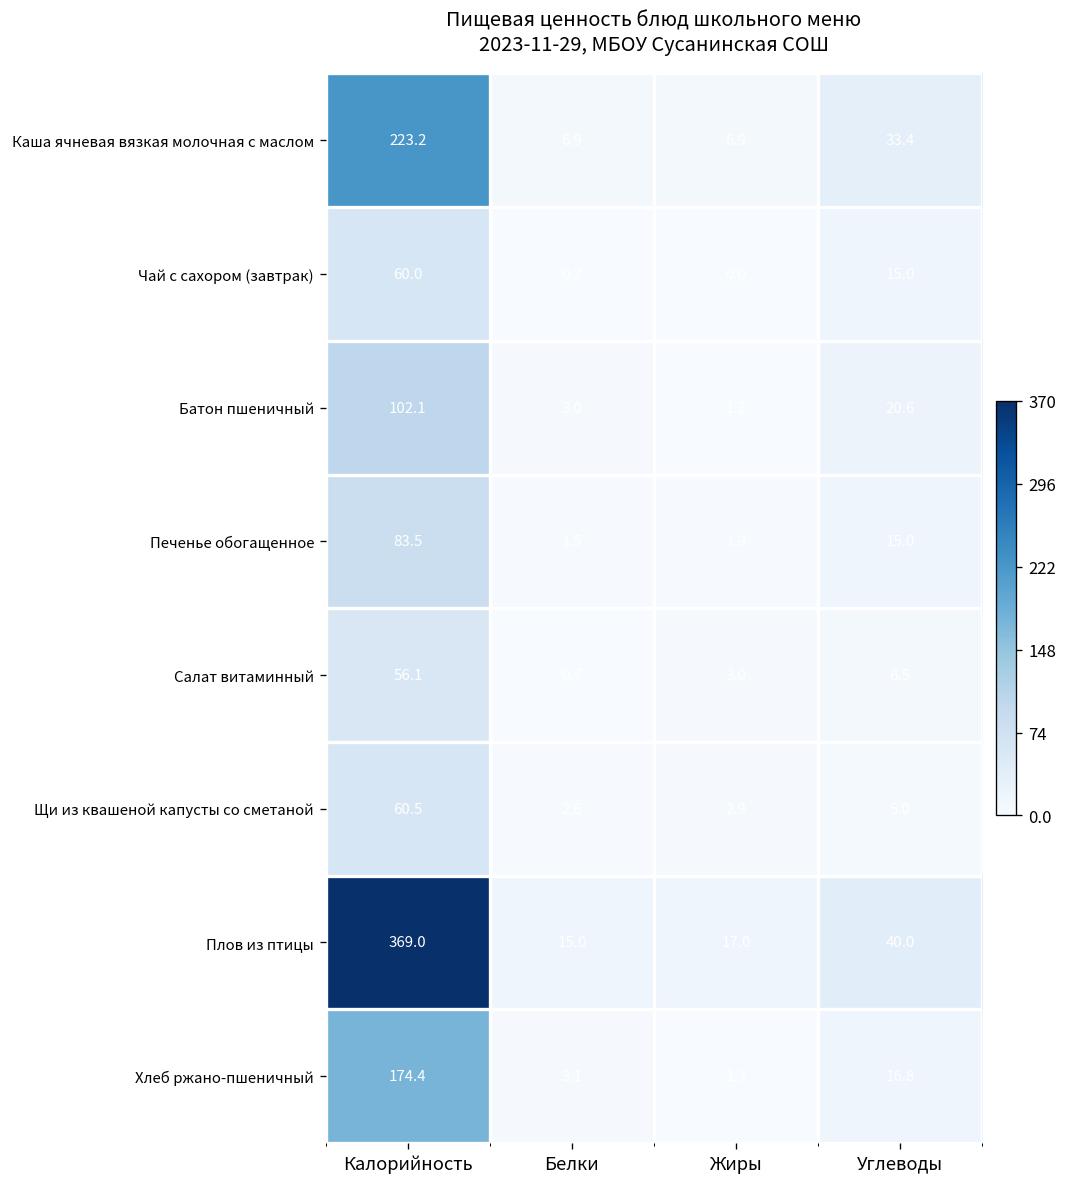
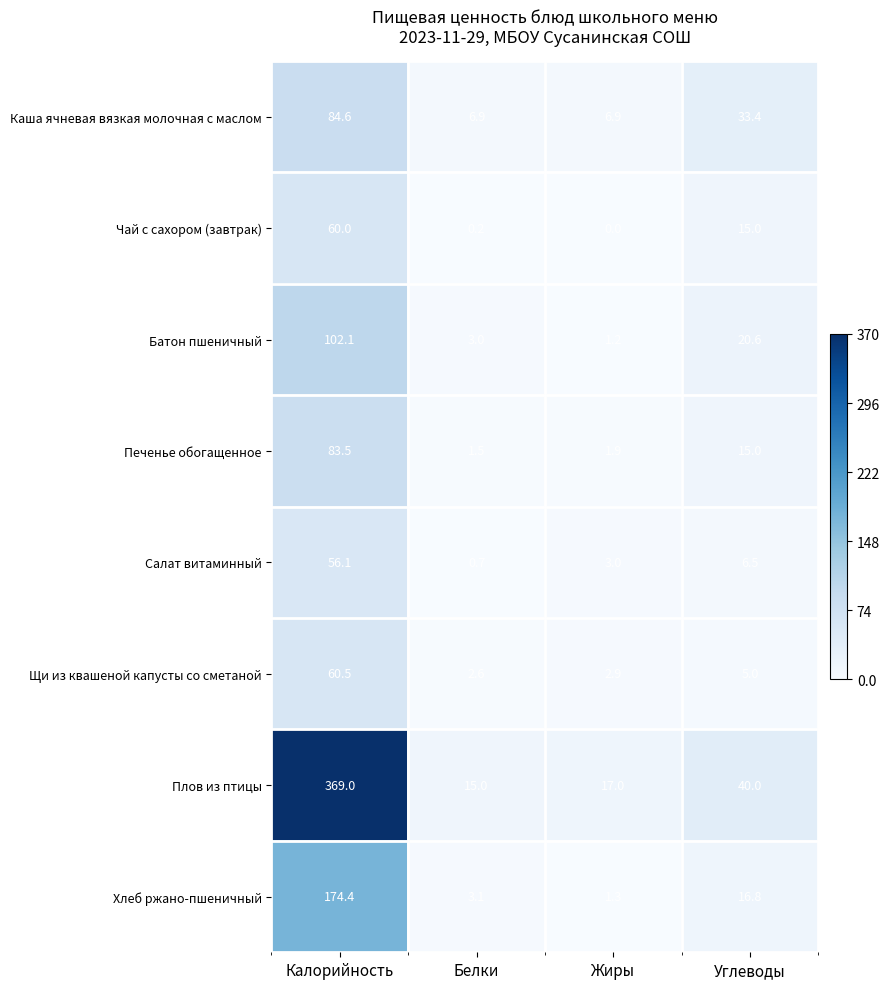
Каша ячневая вязкая молочная с маслом, Калорийность: 223.2 -> 84.6
